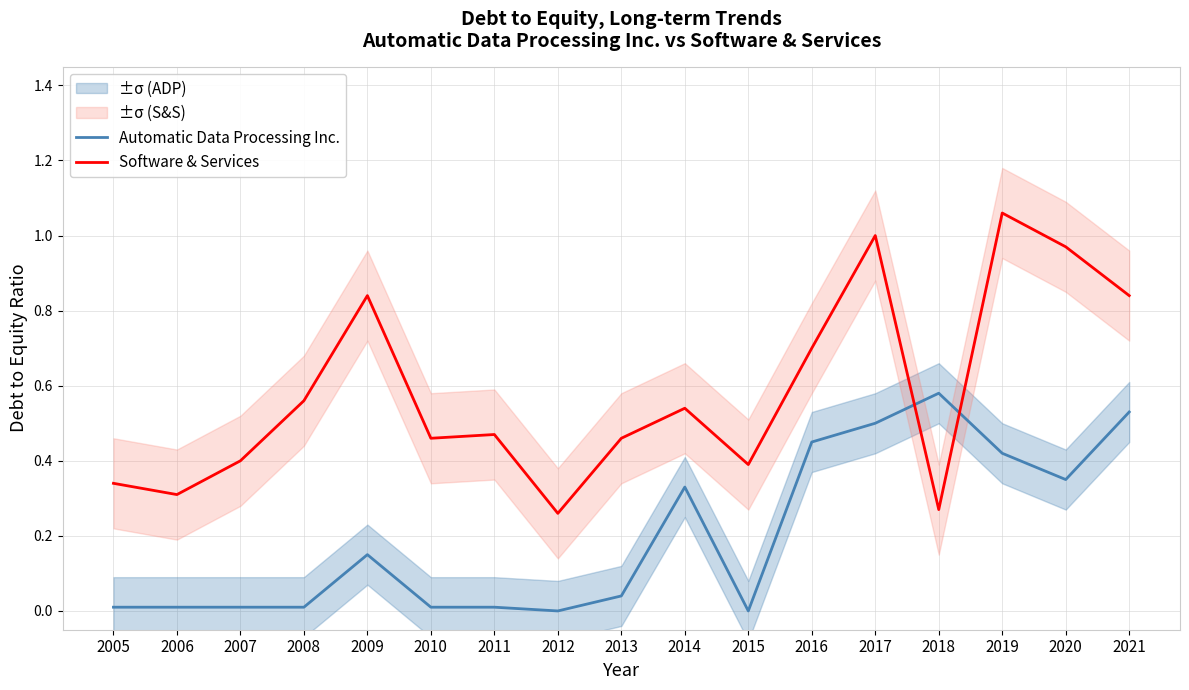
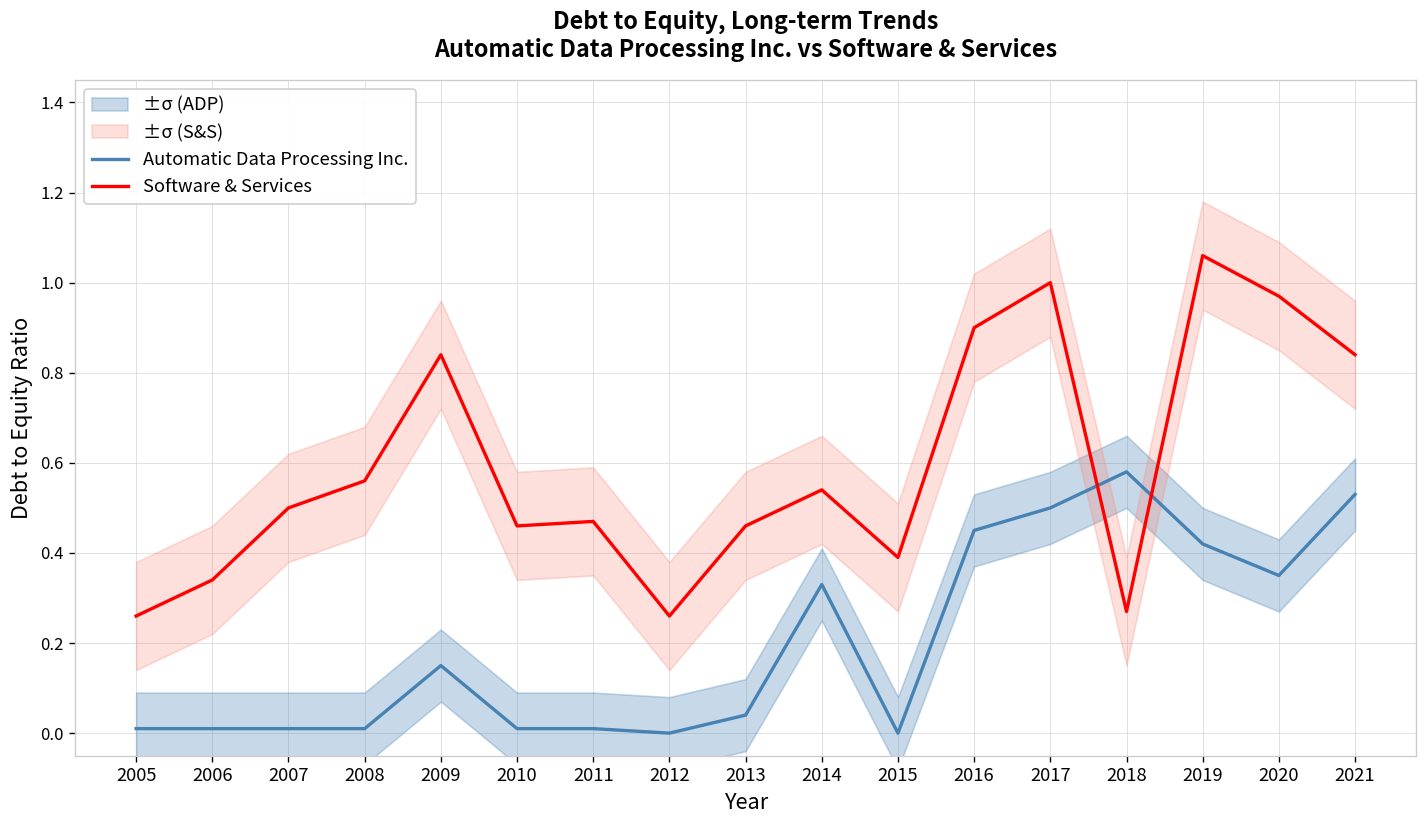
Software & Services, 2005: 0.34 -> 0.26
Software & Services, 2006: 0.31 -> 0.34
Software & Services, 2007: 0.4 -> 0.5
Software & Services, 2016: 0.7 -> 0.9
